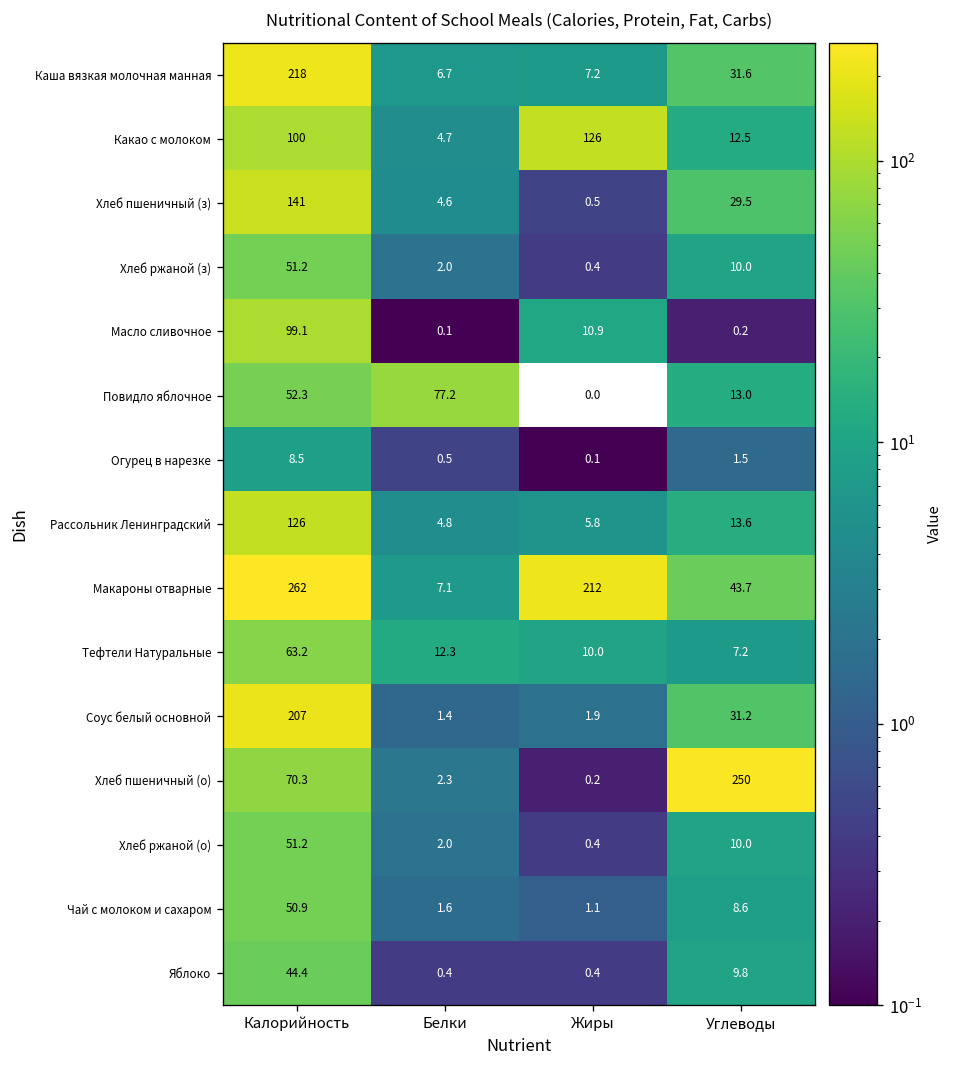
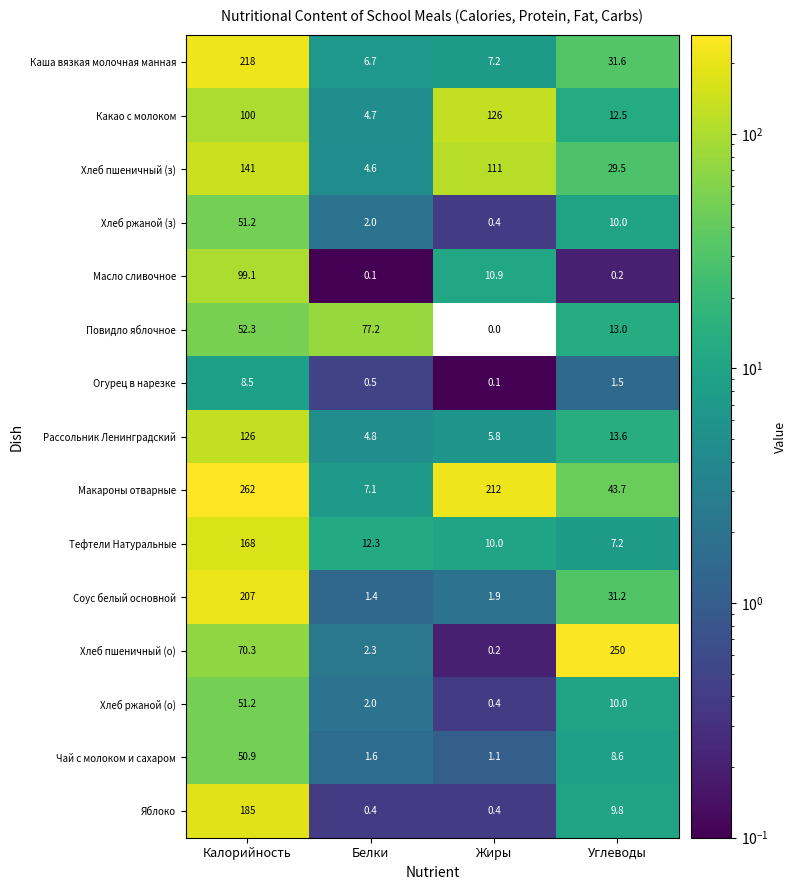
Хлеб пшеничный (з), Жиры: 0.5 -> 111
Тефтели Натуральные, Калорийность: 63.2 -> 168
Яблоко, Калорийность: 44.4 -> 185
